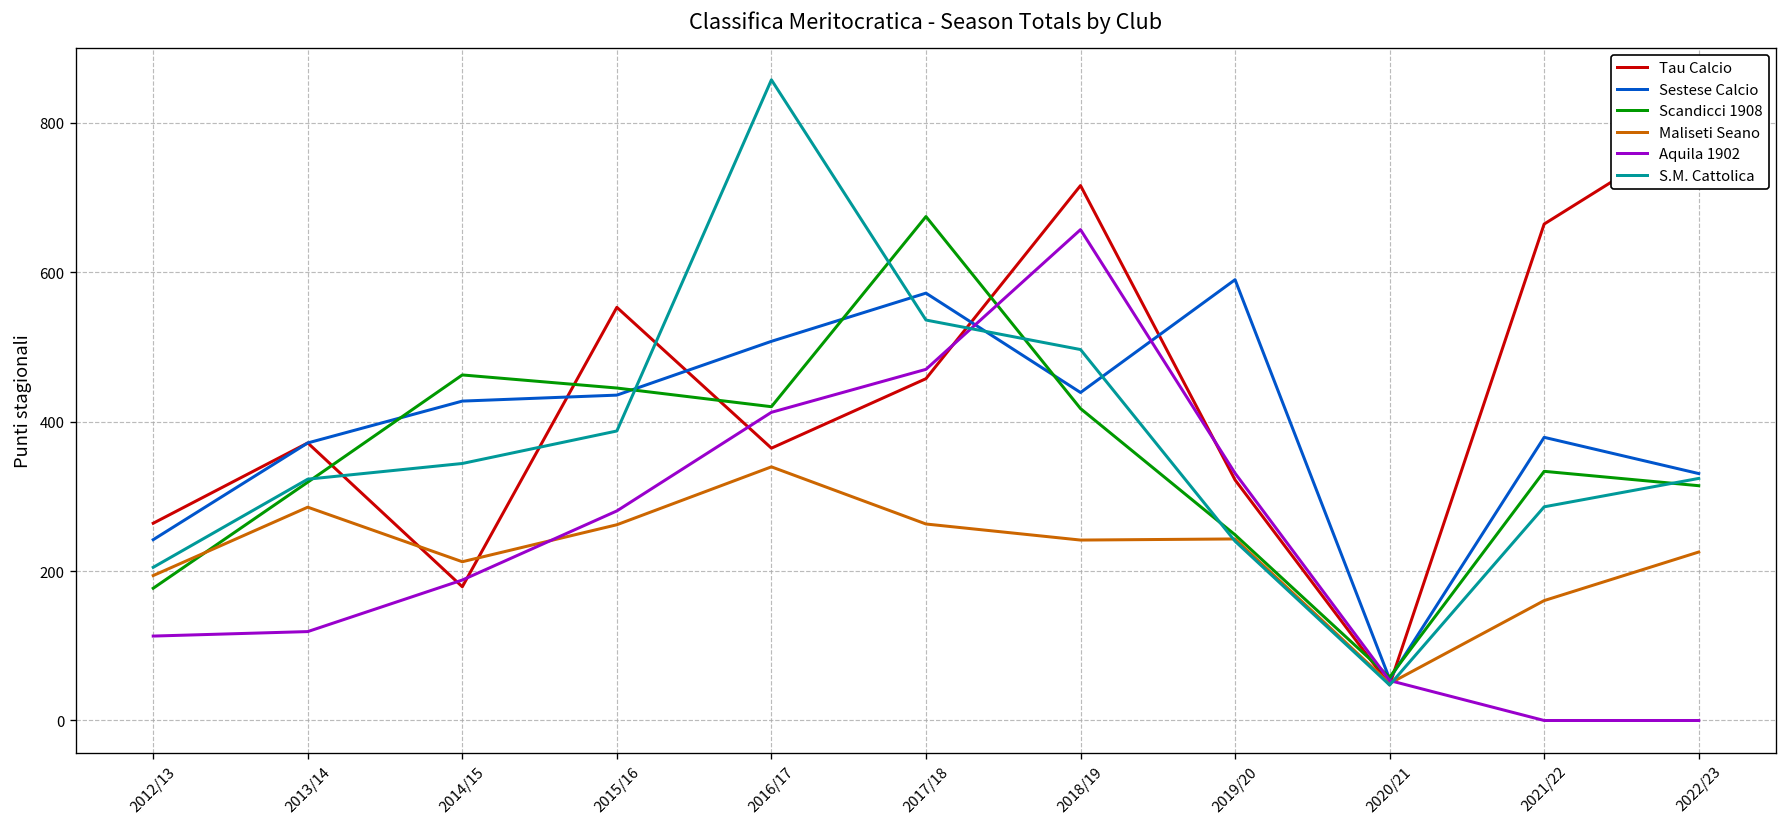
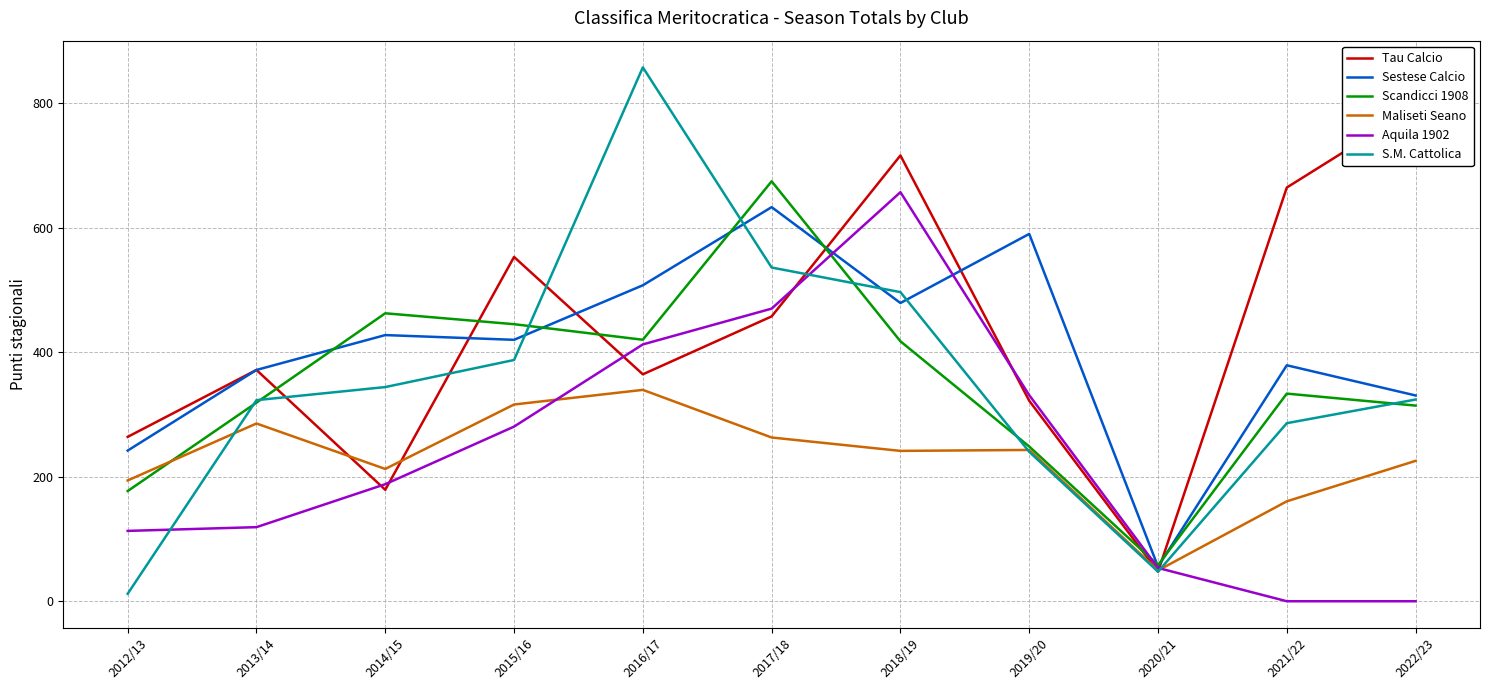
S.M. Cattolica, 2012/13: 210 -> 10
Sestese Calcio, 2015/16: 440 -> 420
Maliseti Seano, 2015/16: 260 -> 320
Sestese Calcio, 2017/18: 570 -> 630
Sestese Calcio, 2018/19: 440 -> 480
